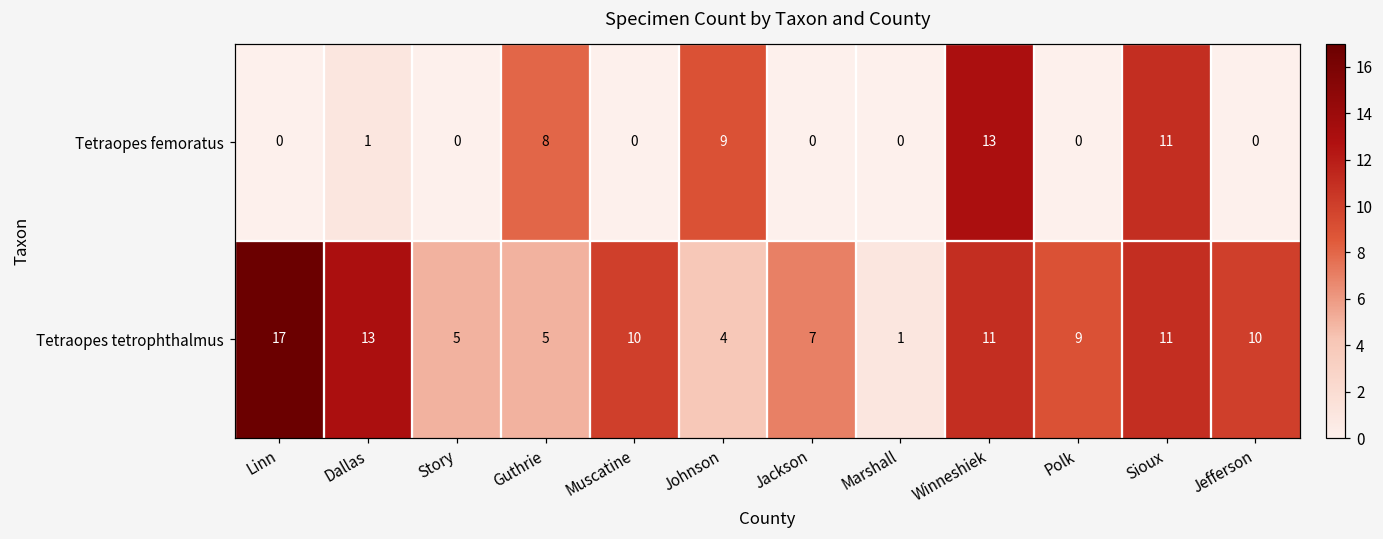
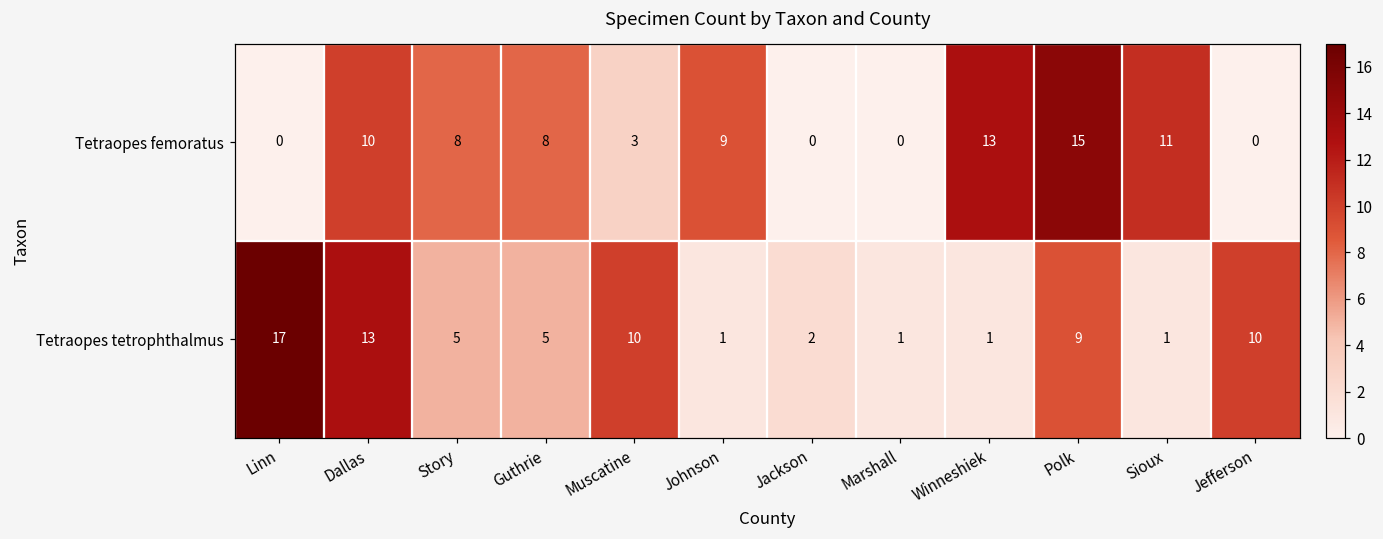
Tetraopes femoratus, Dallas: 1 -> 10
Tetraopes femoratus, Story: 0 -> 8
Tetraopes femoratus, Muscatine: 0 -> 3
Tetraopes femoratus, Polk: 0 -> 15
Tetraopes tetrophthalmus, Johnson: 4 -> 1
Tetraopes tetrophthalmus, Jackson: 7 -> 2
Tetraopes tetrophthalmus, Winneshiek: 11 -> 1
Tetraopes tetrophthalmus, Sioux: 11 -> 1
